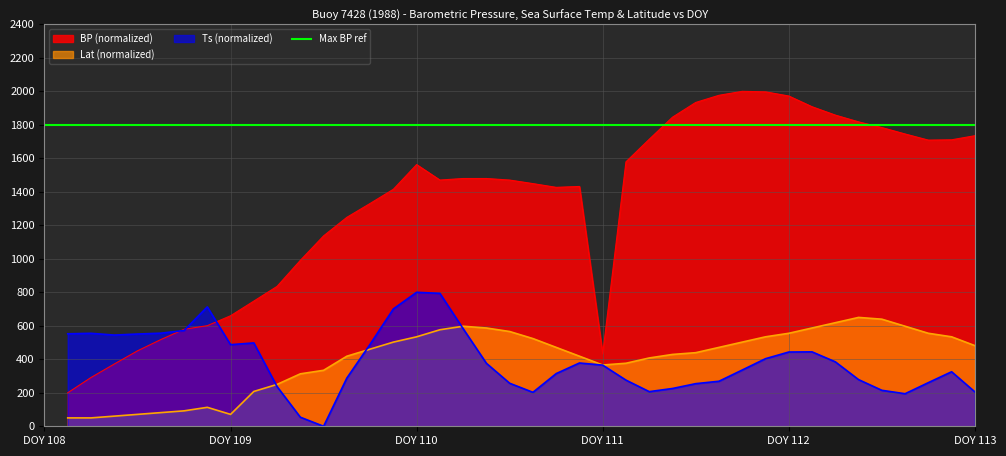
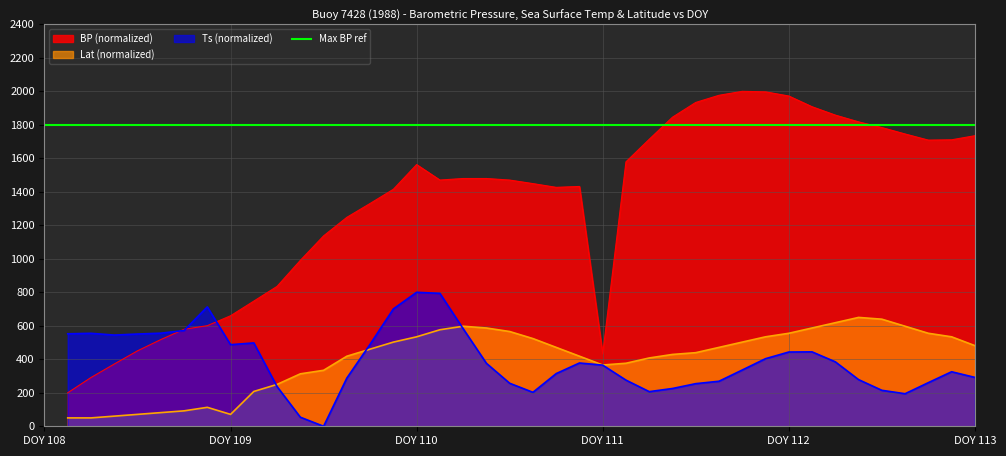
Ts (normalized), DOY 113: 210 -> 290
